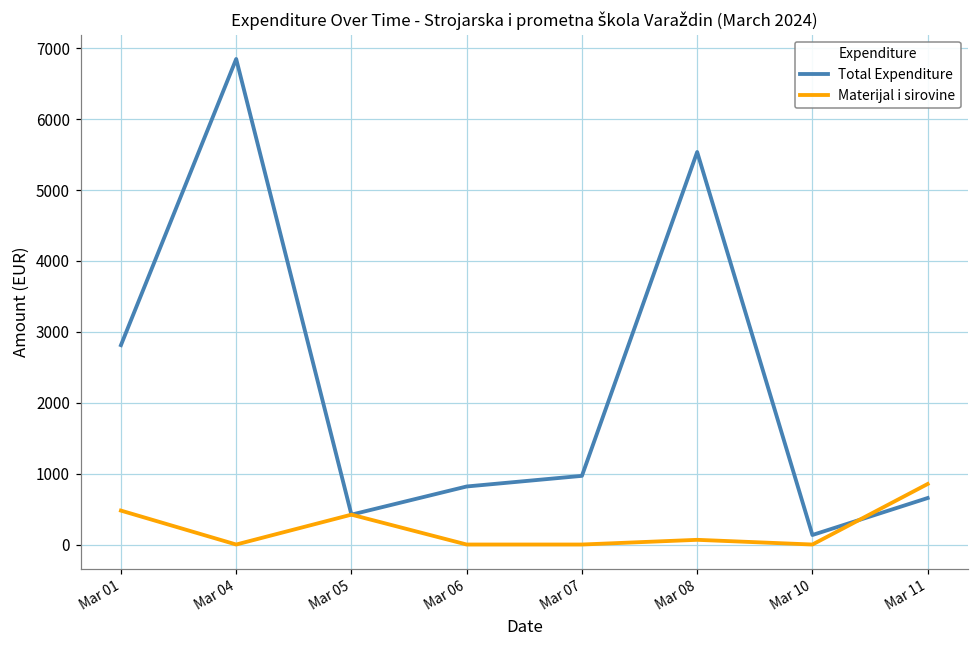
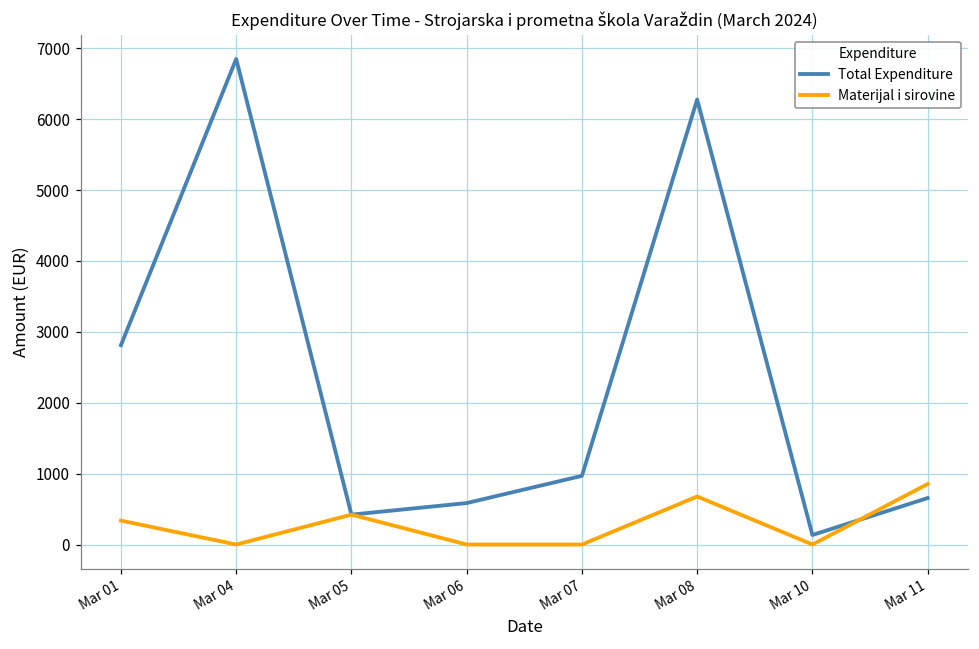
Materijal i sirovine, Mar 01: 500 -> 300
Total Expenditure, Mar 06: 800 -> 600
Total Expenditure, Mar 08: 5500 -> 6300
Materijal i sirovine, Mar 08: 100 -> 700
